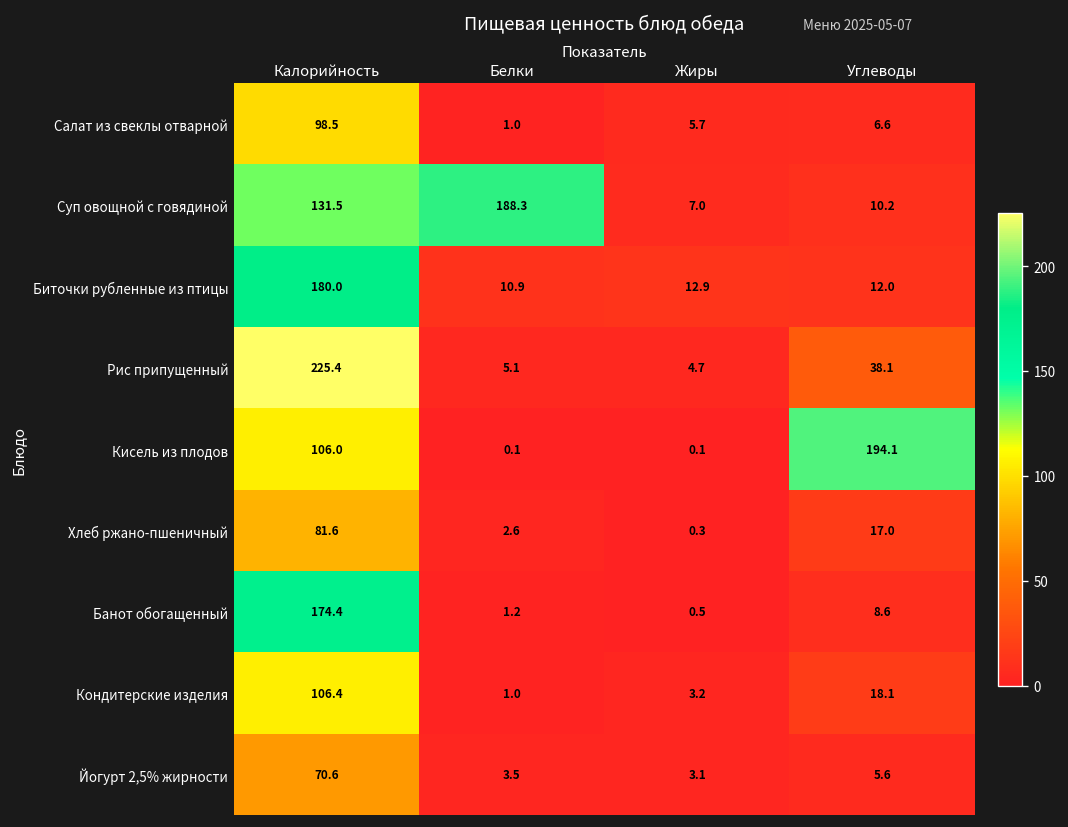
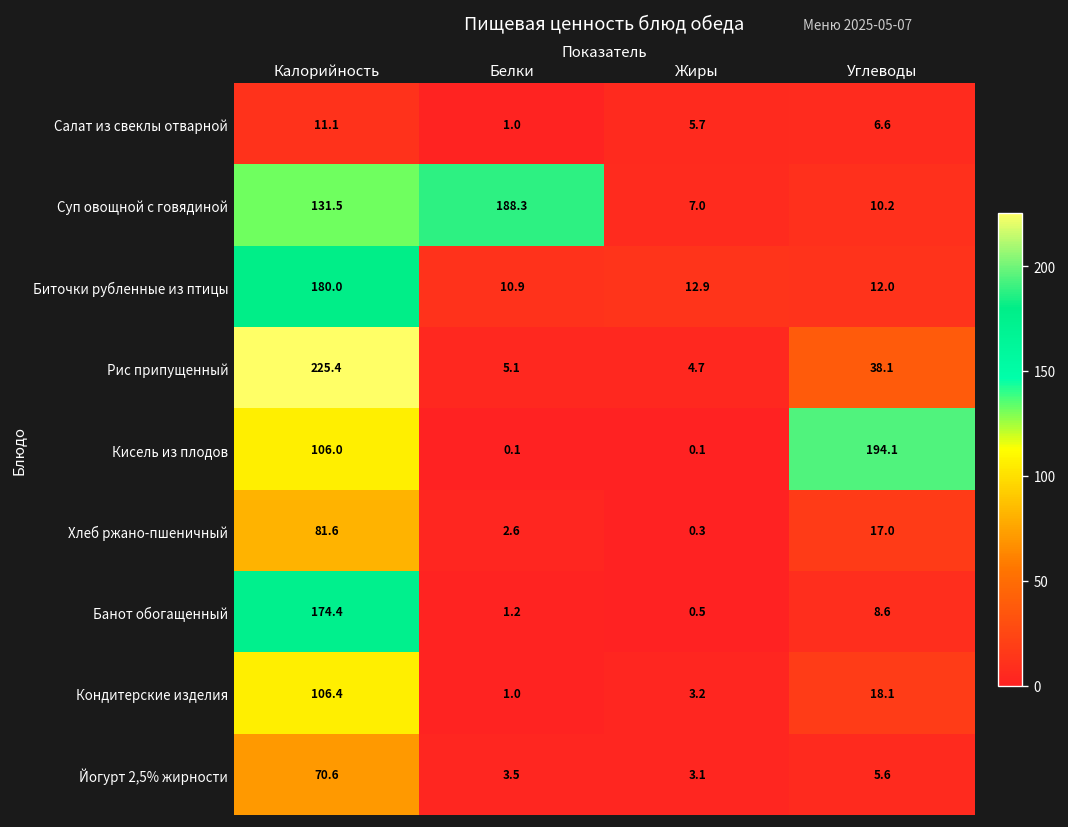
Салат из свеклы отварной, Калорийность: 98.5 -> 11.1
